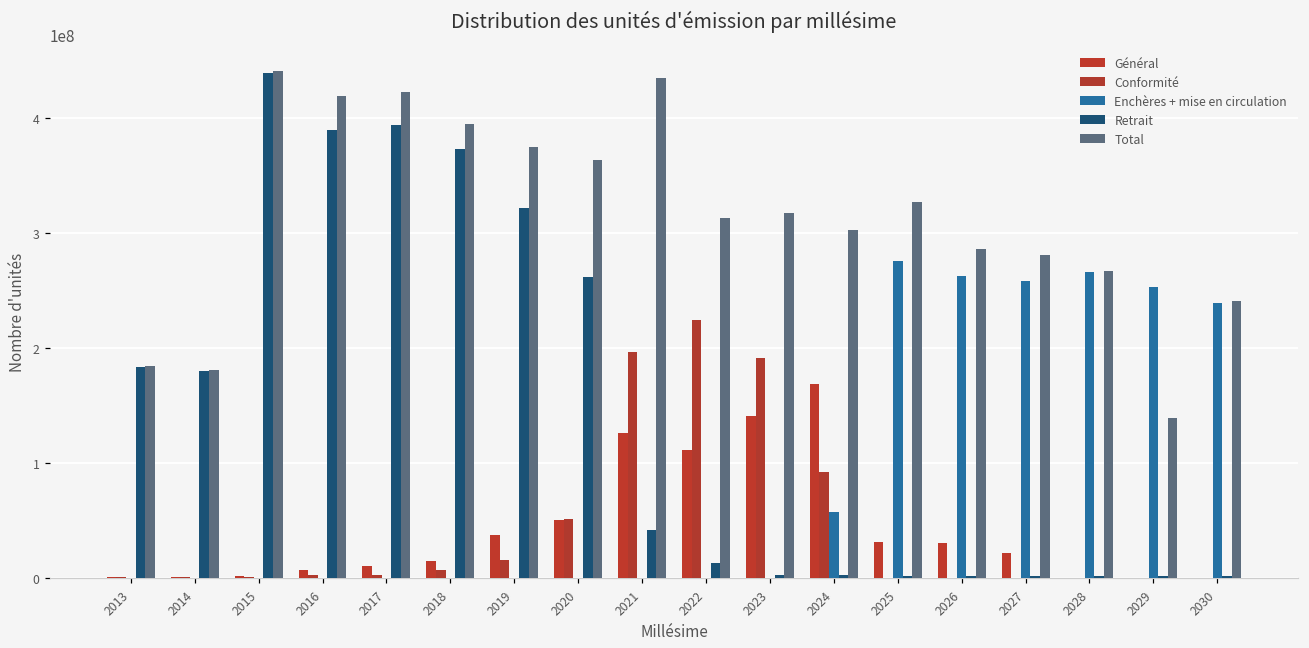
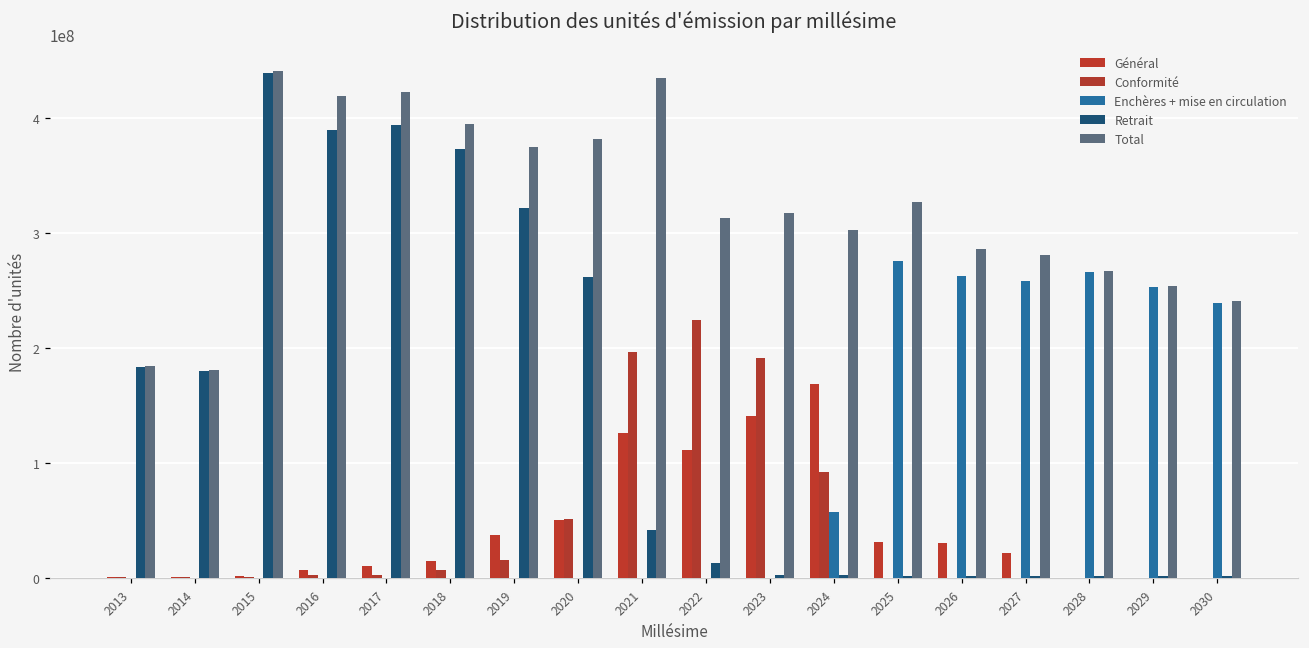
Total, 2020: 364000000 -> 382000000
Total, 2029: 139000000 -> 254000000
